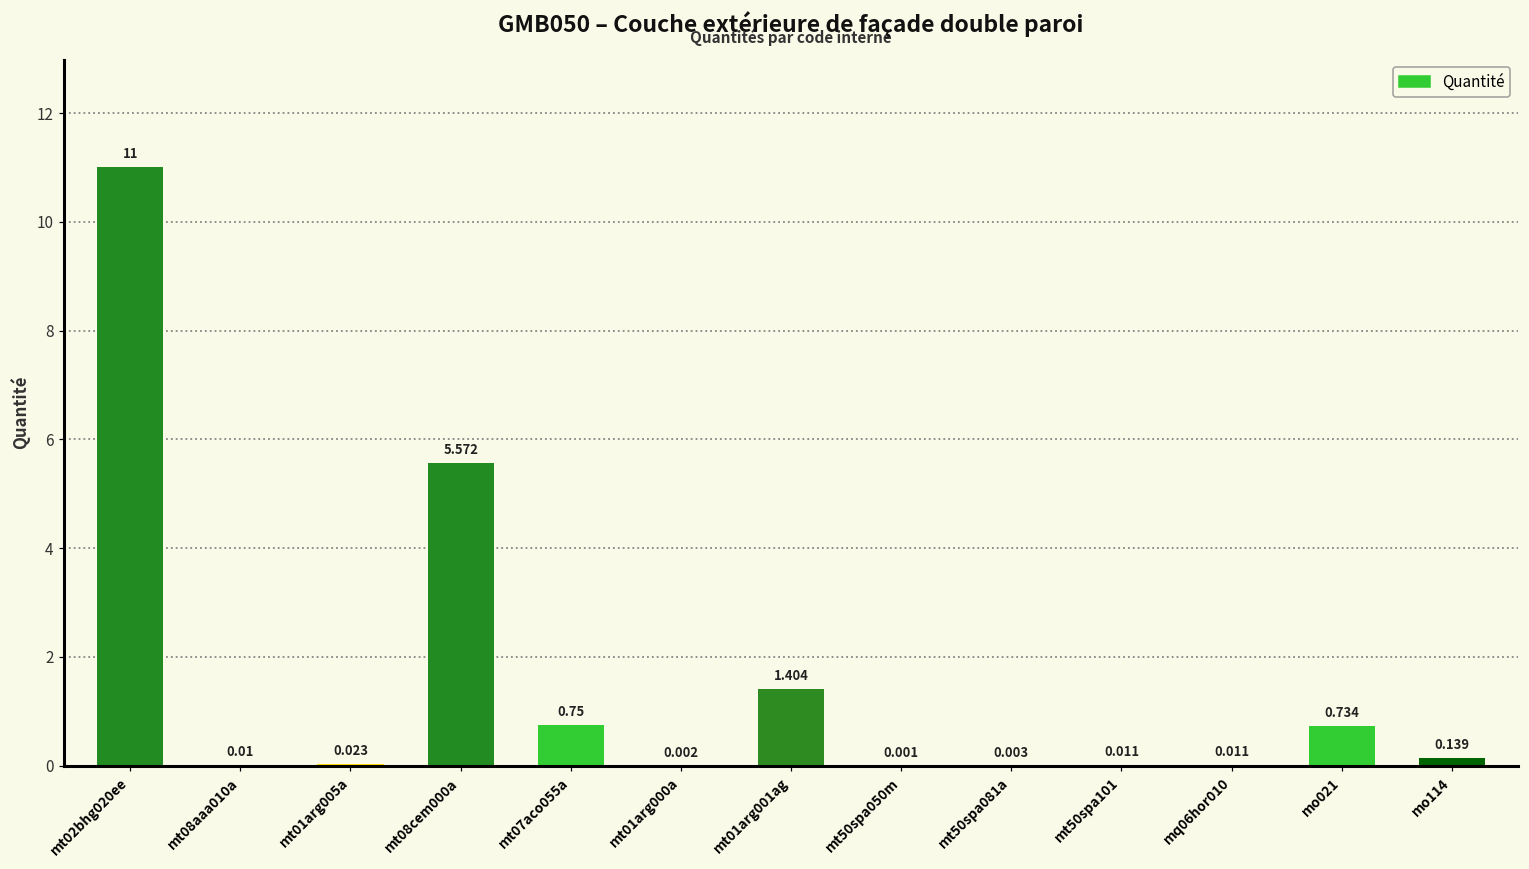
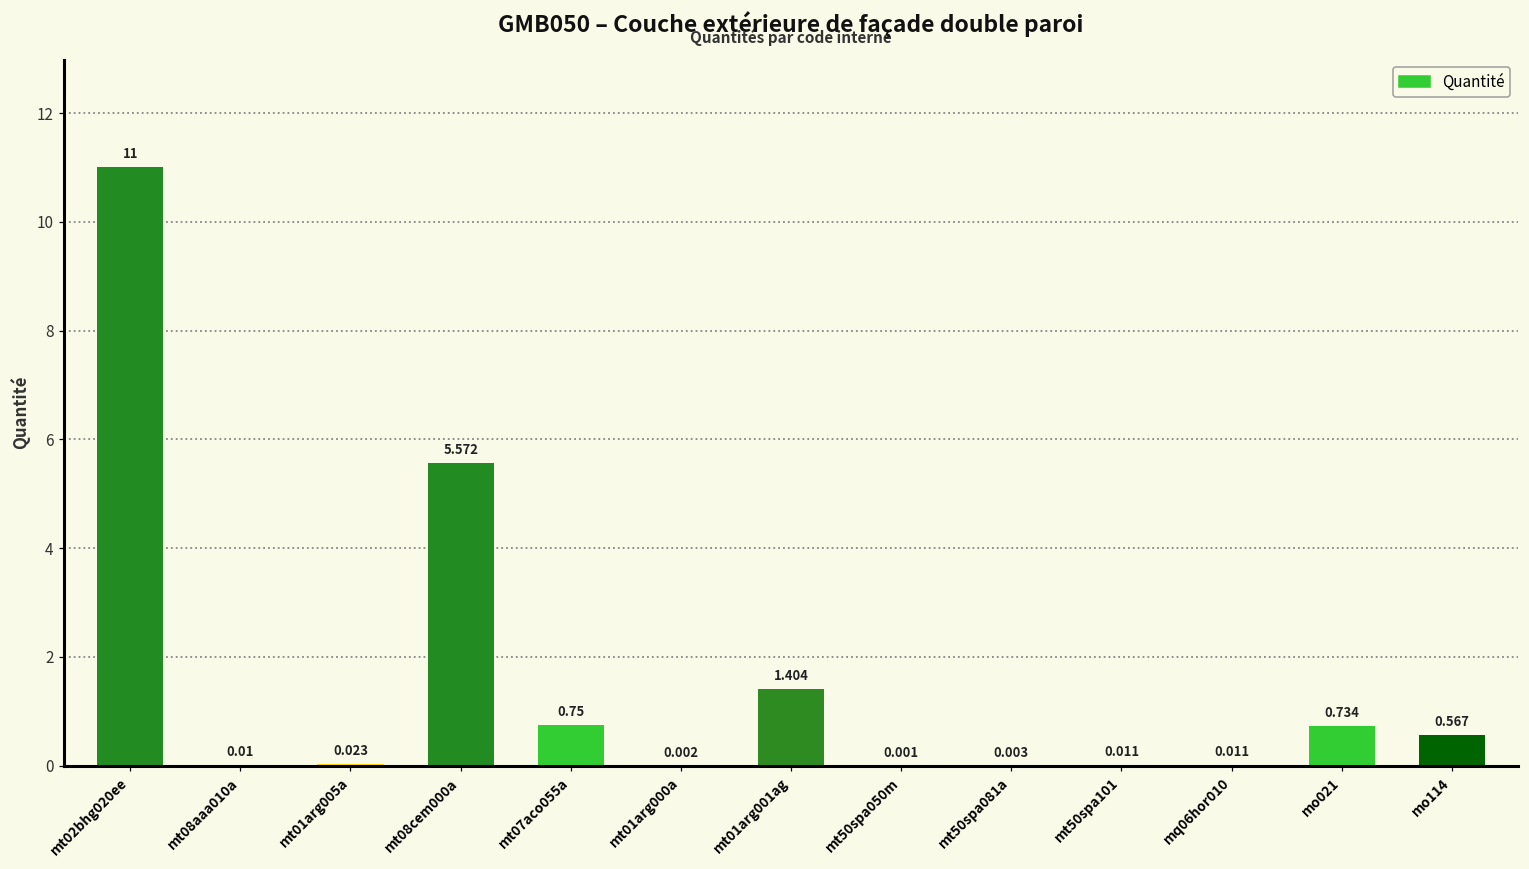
mo114: 0.139 -> 0.567
